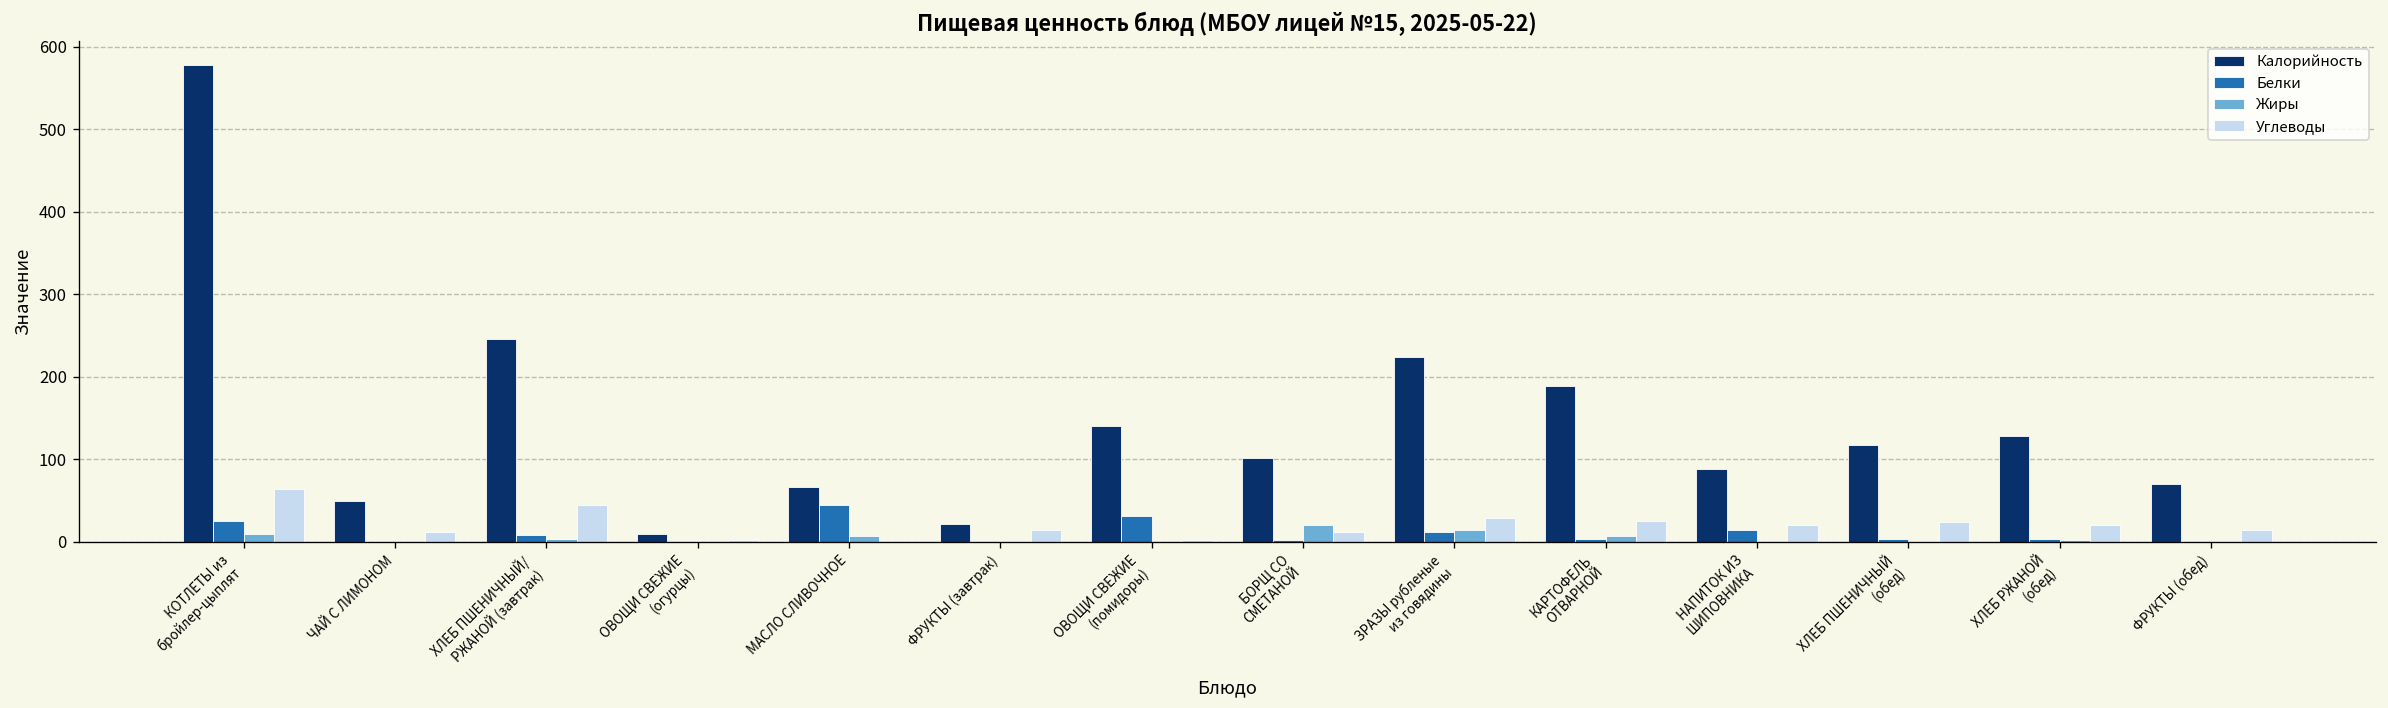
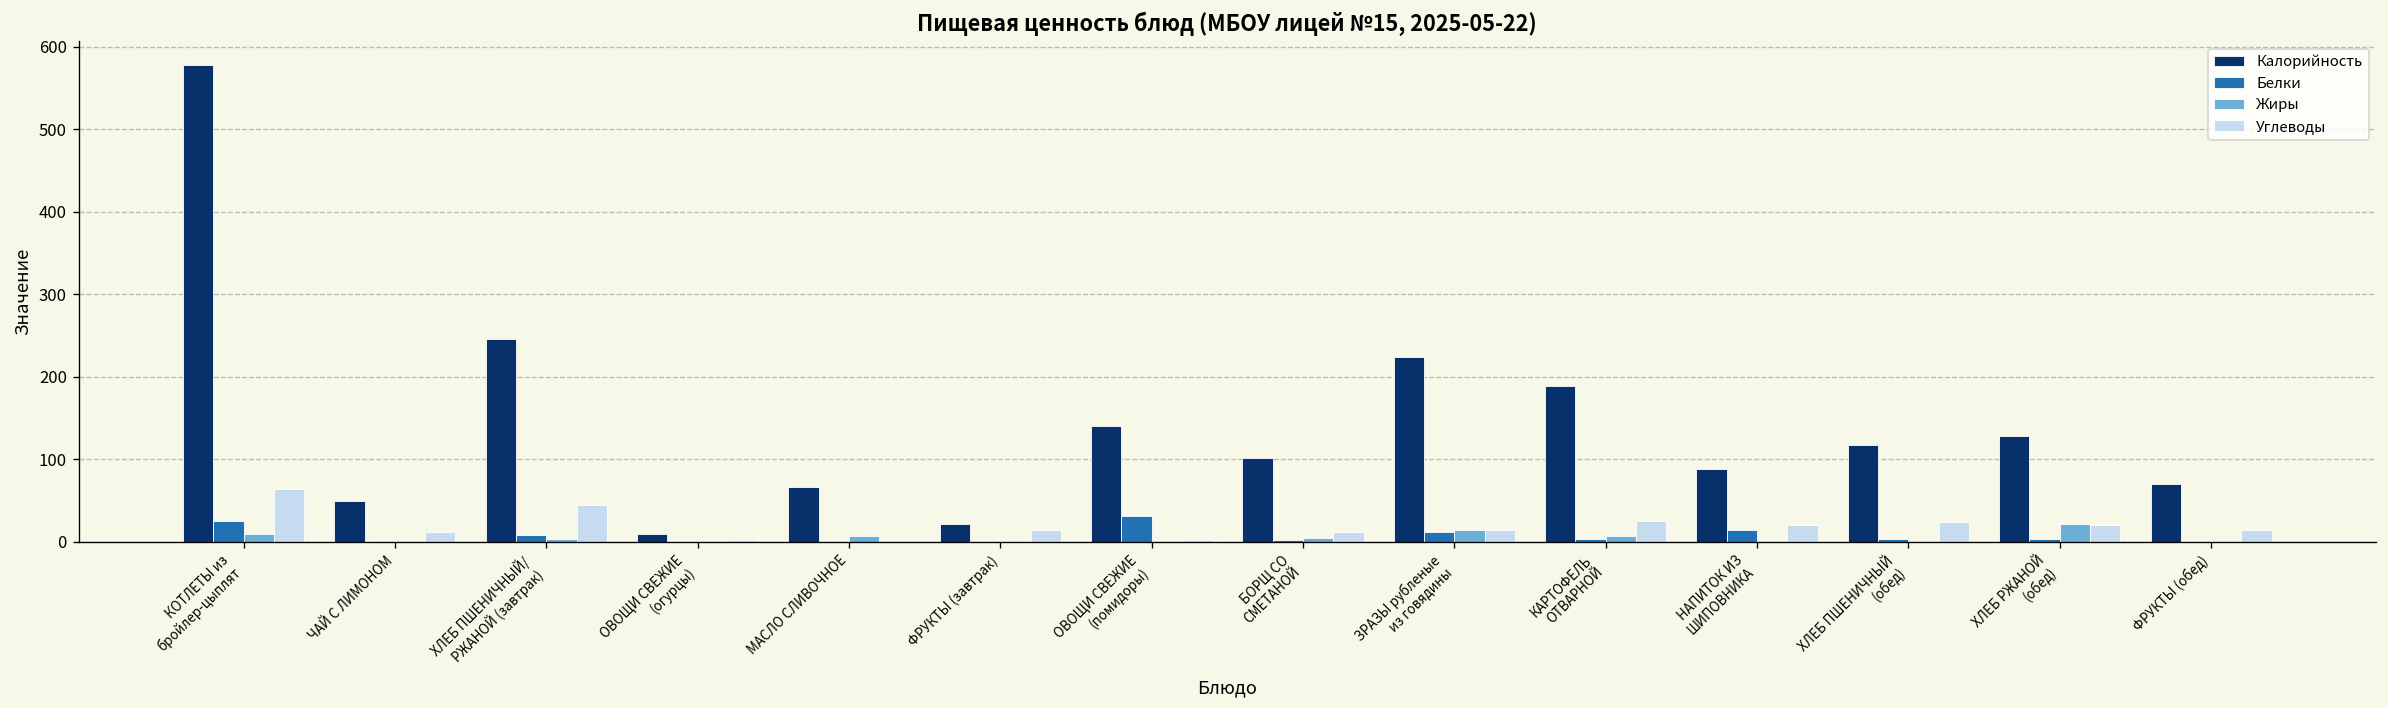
Белки, МАСЛО СЛИВОЧНОЕ: 50 -> 0
Жиры, БОРЩ СО СМЕТАНОЙ: 20 -> 10
Углеводы, ЗРАЗЫ рубленые из говядины: 30 -> 10
Жиры, ХЛЕБ РЖАНОЙ (обед): 0 -> 20
